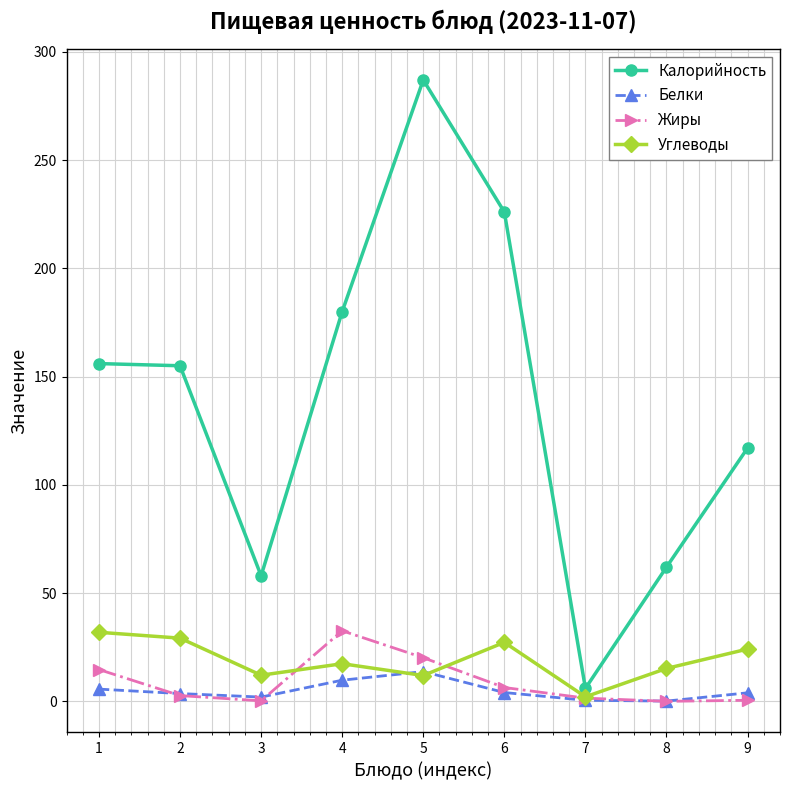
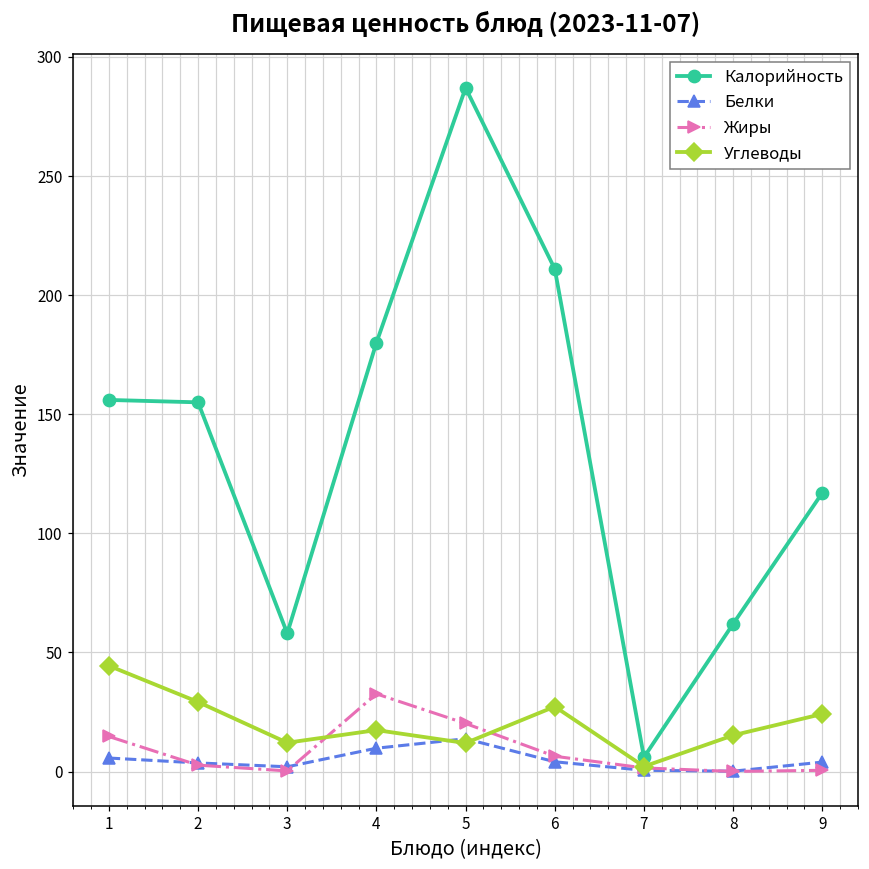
Углеводы, 1: 32 -> 44
Калорийность, 6: 226 -> 211
